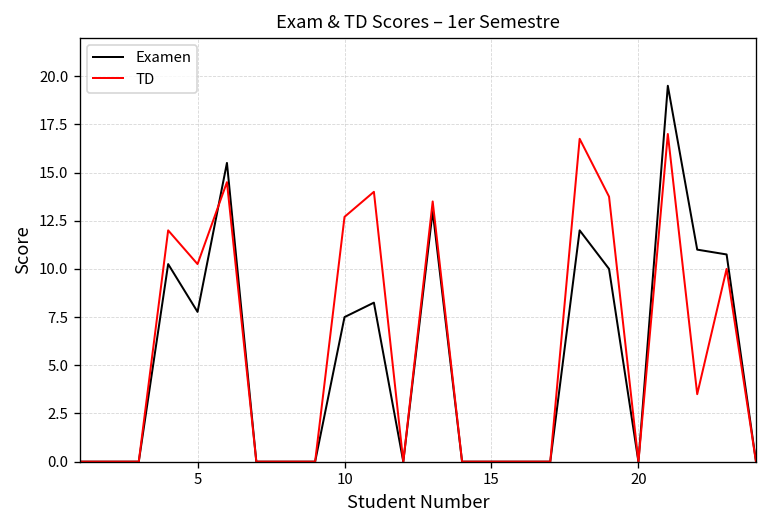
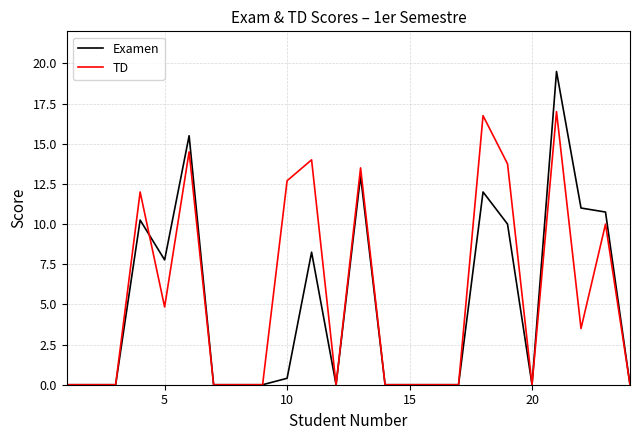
TD, 5: 10.3 -> 4.8
Examen, 10: 7.5 -> 0.4
